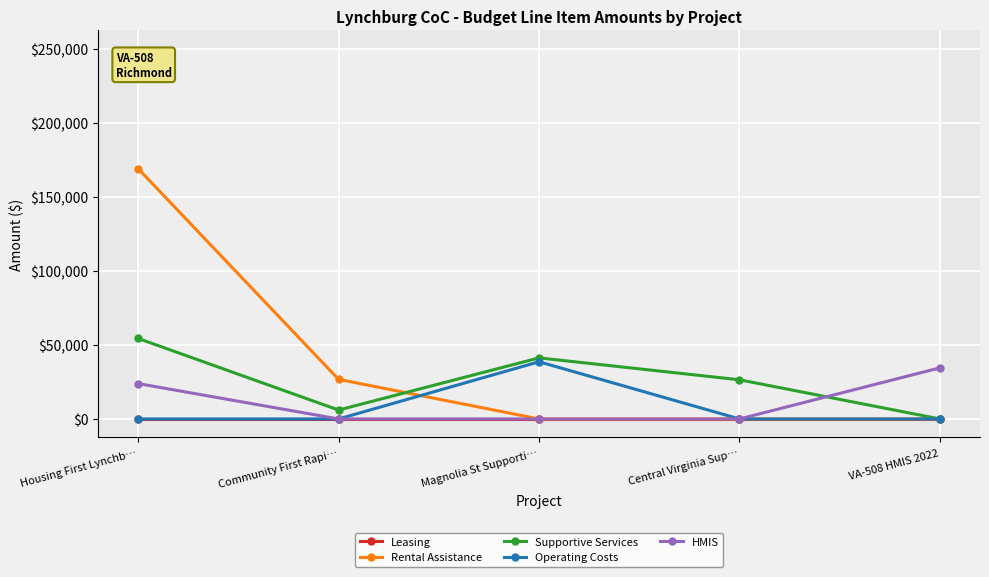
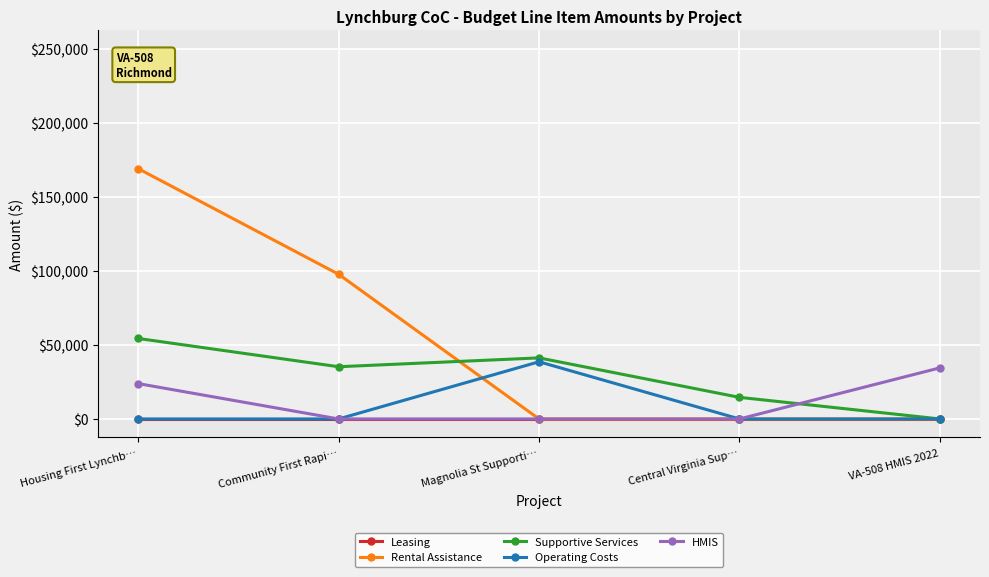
Rental Assistance, Community First Rapi…: $27,000 -> $98,000
Supportive Services, Community First Rapi…: $6,000 -> $35,000
Supportive Services, Central Virginia Sup…: $26,000 -> $15,000
